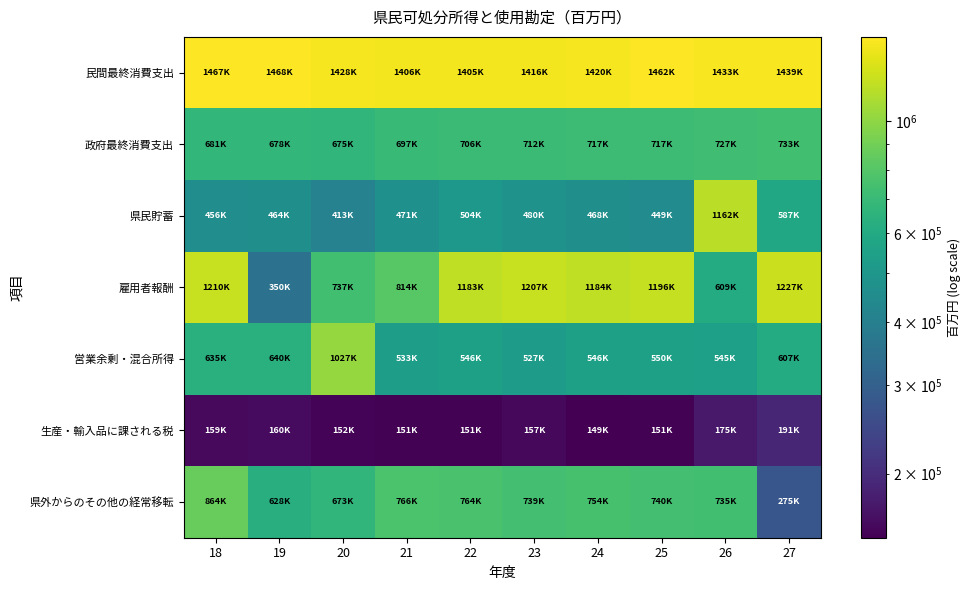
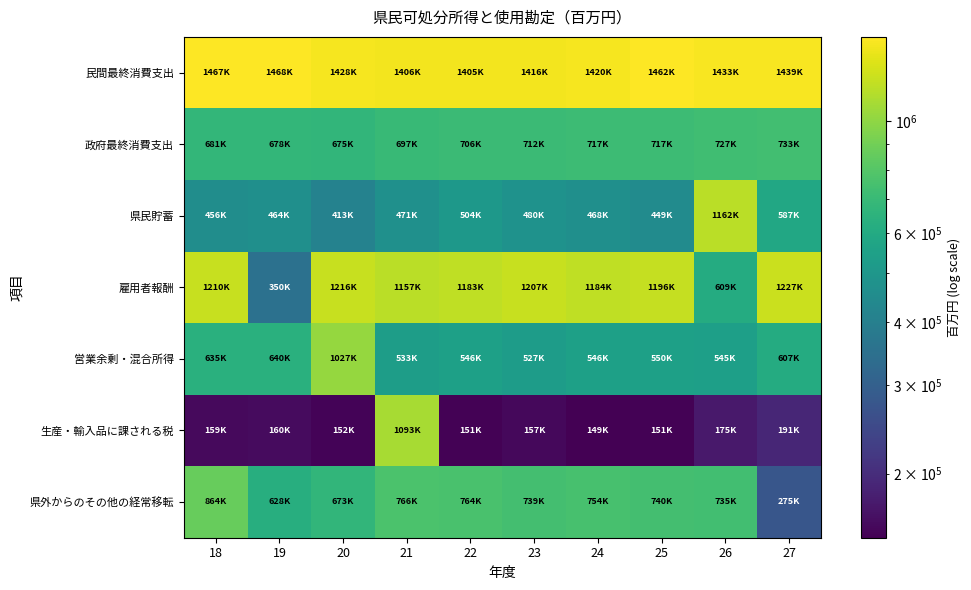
雇用者報酬, 20: 737K -> 1216K
雇用者報酬, 21: 814K -> 1157K
生産・輸入品に課される税, 21: 151K -> 1093K
